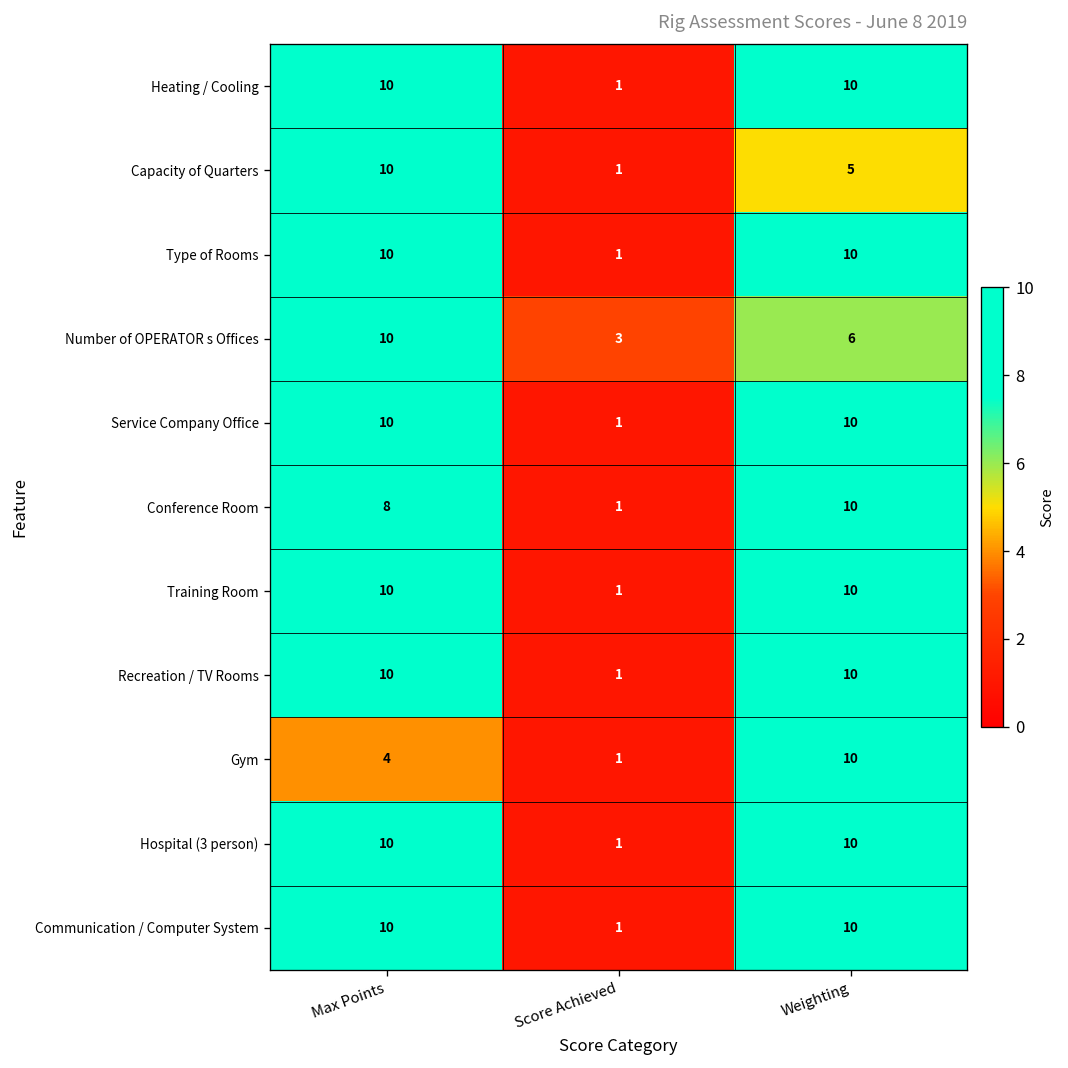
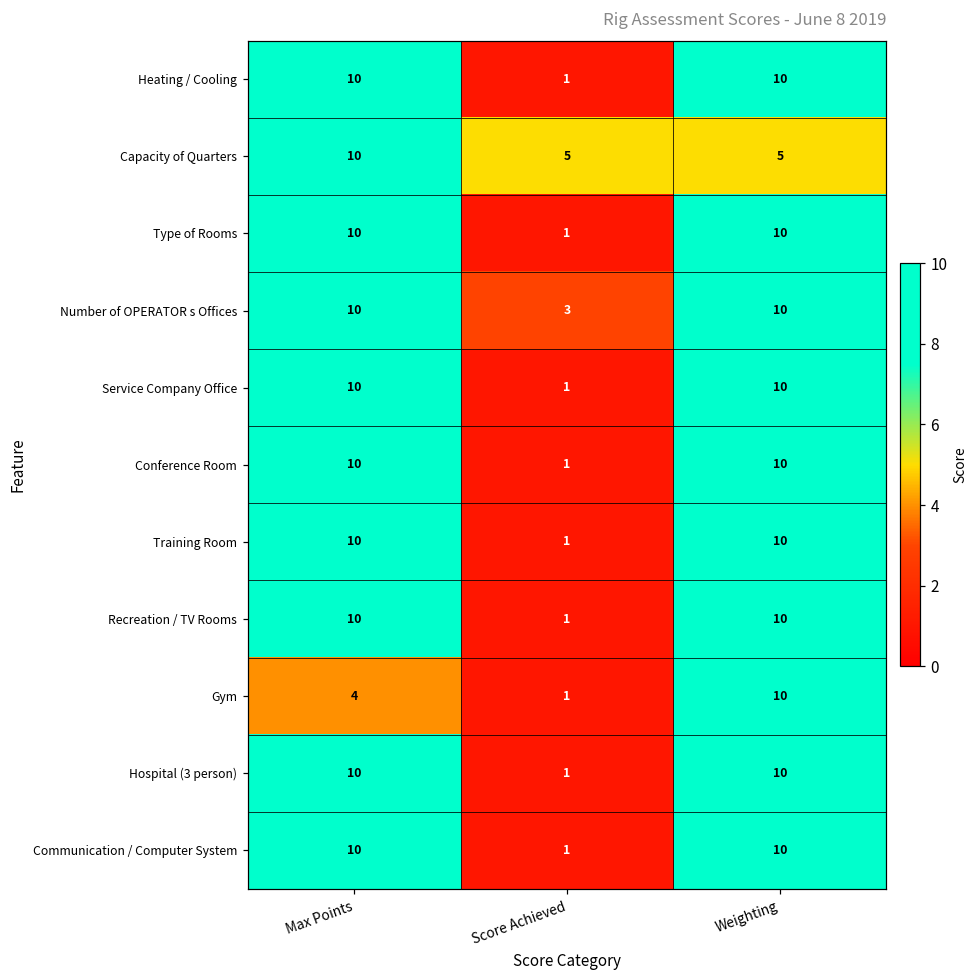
Capacity of Quarters, Score Achieved: 1 -> 5
Number of OPERATOR s Offices, Weighting: 6 -> 10
Conference Room, Max Points: 8 -> 10
